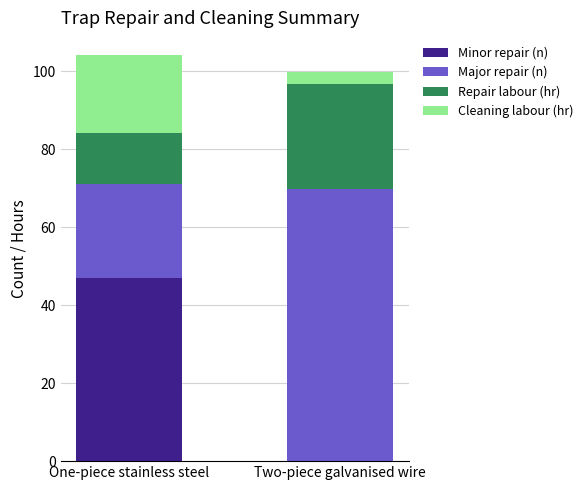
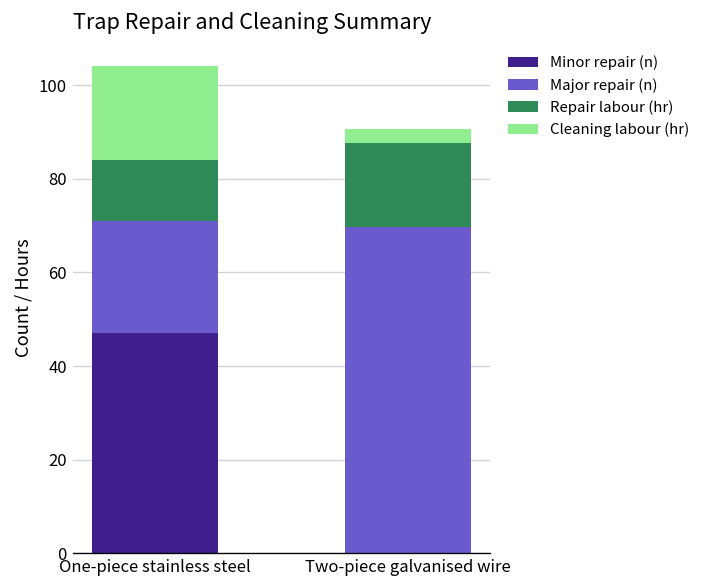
Repair labour (hr), Two-piece galvanised wire: 27 -> 18
